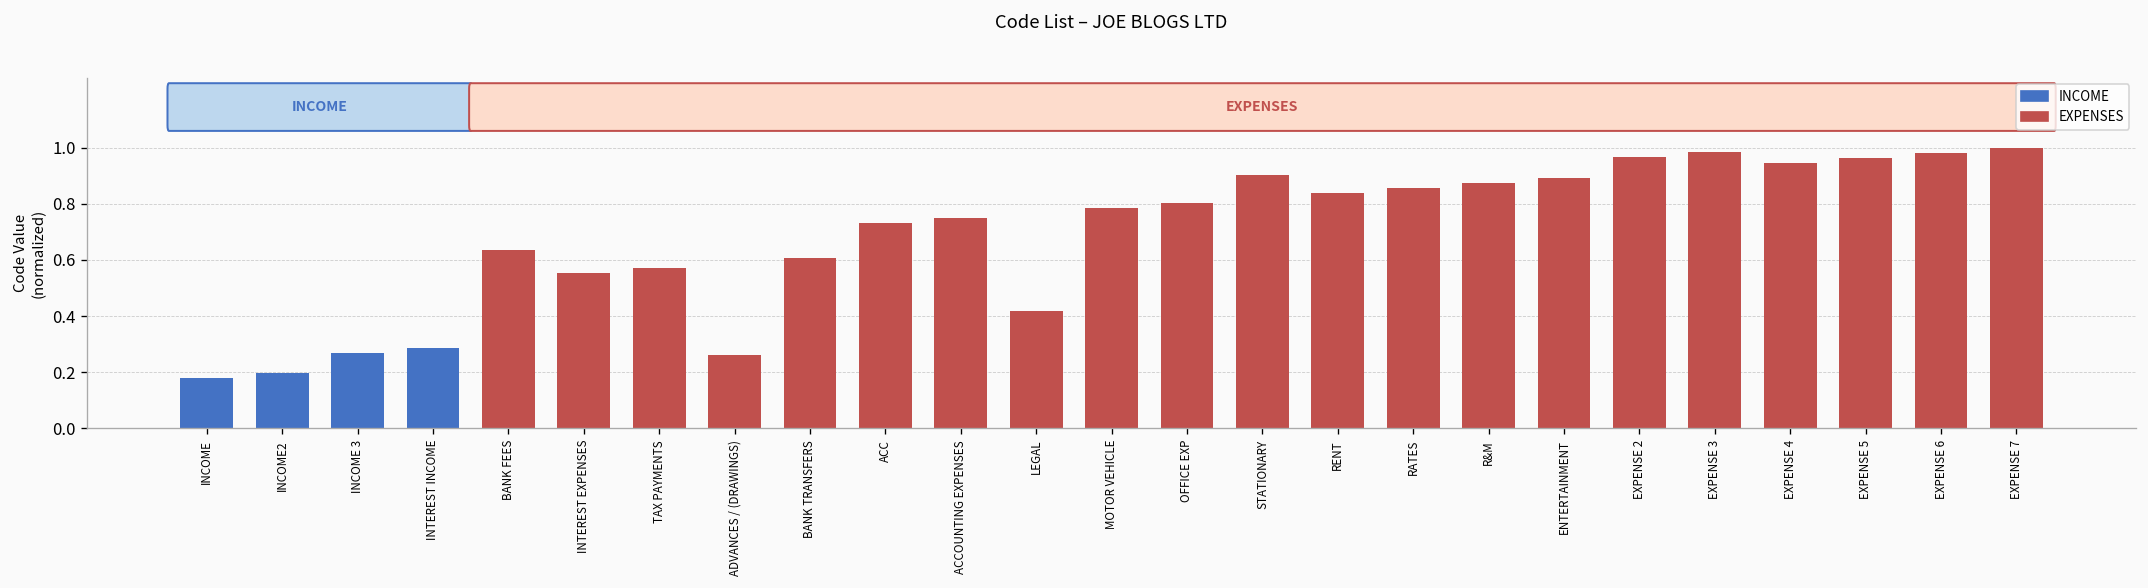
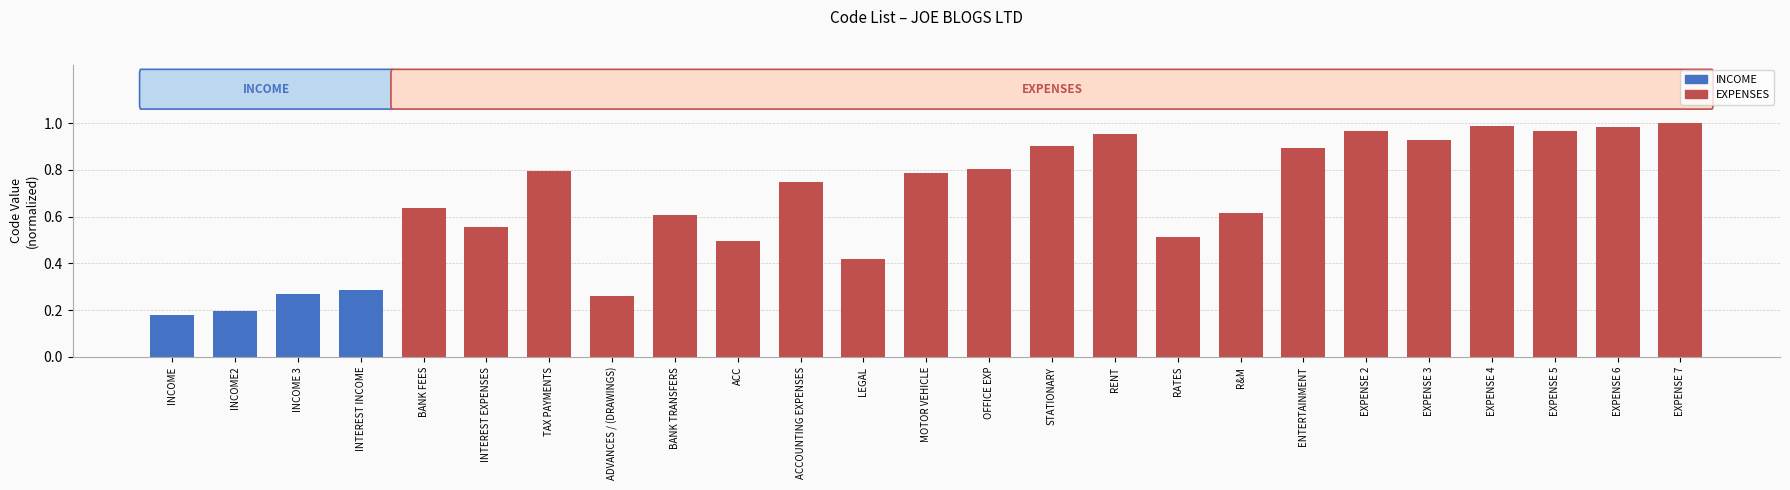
EXPENSES, TAX PAYMENTS: 0.57 -> 0.79
EXPENSES, ACC: 0.73 -> 0.49
EXPENSES, RENT: 0.84 -> 0.95
EXPENSES, RATES: 0.86 -> 0.51
EXPENSES, R&M: 0.88 -> 0.62
EXPENSES, EXPENSE 3: 0.99 -> 0.93
EXPENSES, EXPENSE 4: 0.95 -> 0.99
